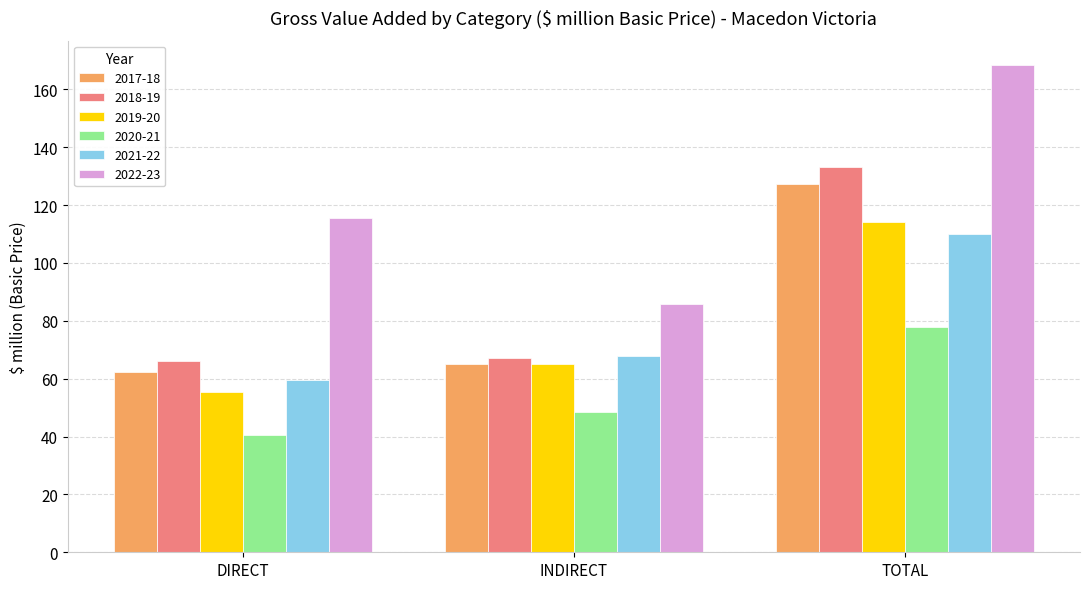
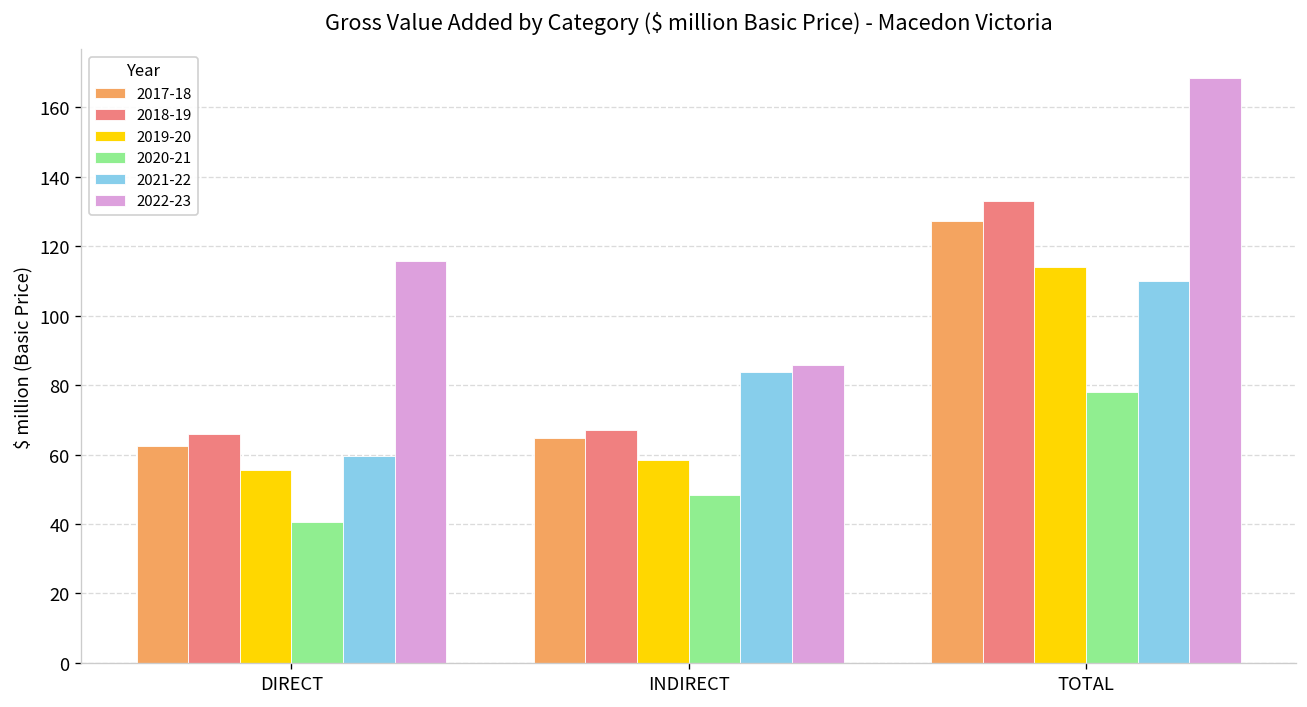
2019-20, INDIRECT: 65 -> 58
2021-22, INDIRECT: 68 -> 84
